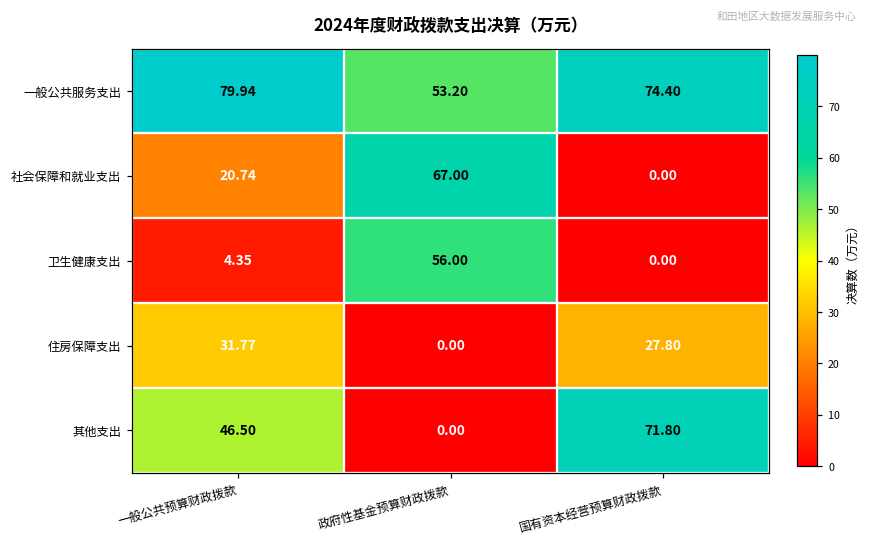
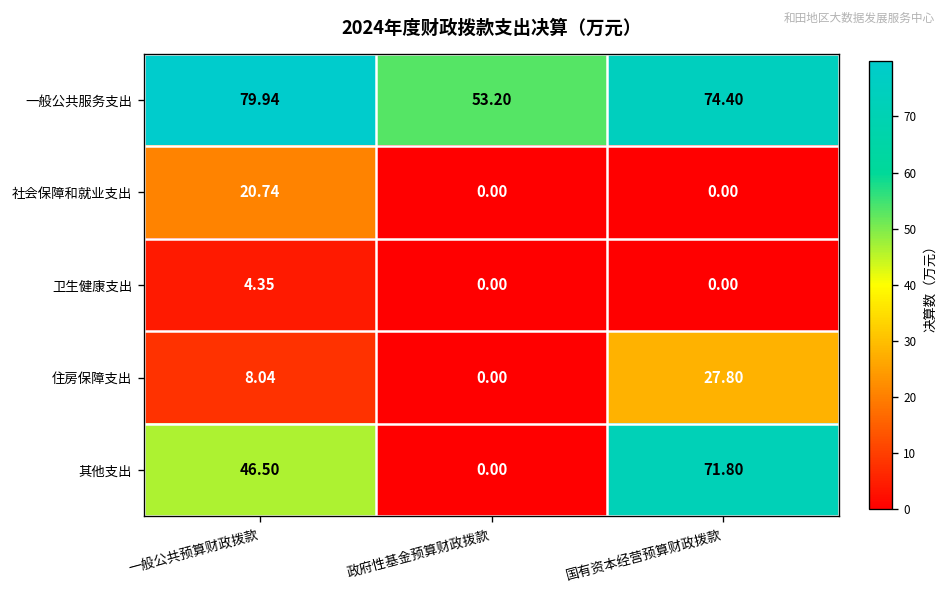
社会保障和就业支出, 政府性基金预算财政拨款: 67.00 -> 0.00
卫生健康支出, 政府性基金预算财政拨款: 56.00 -> 0.00
住房保障支出, 一般公共预算财政拨款: 31.77 -> 8.04
